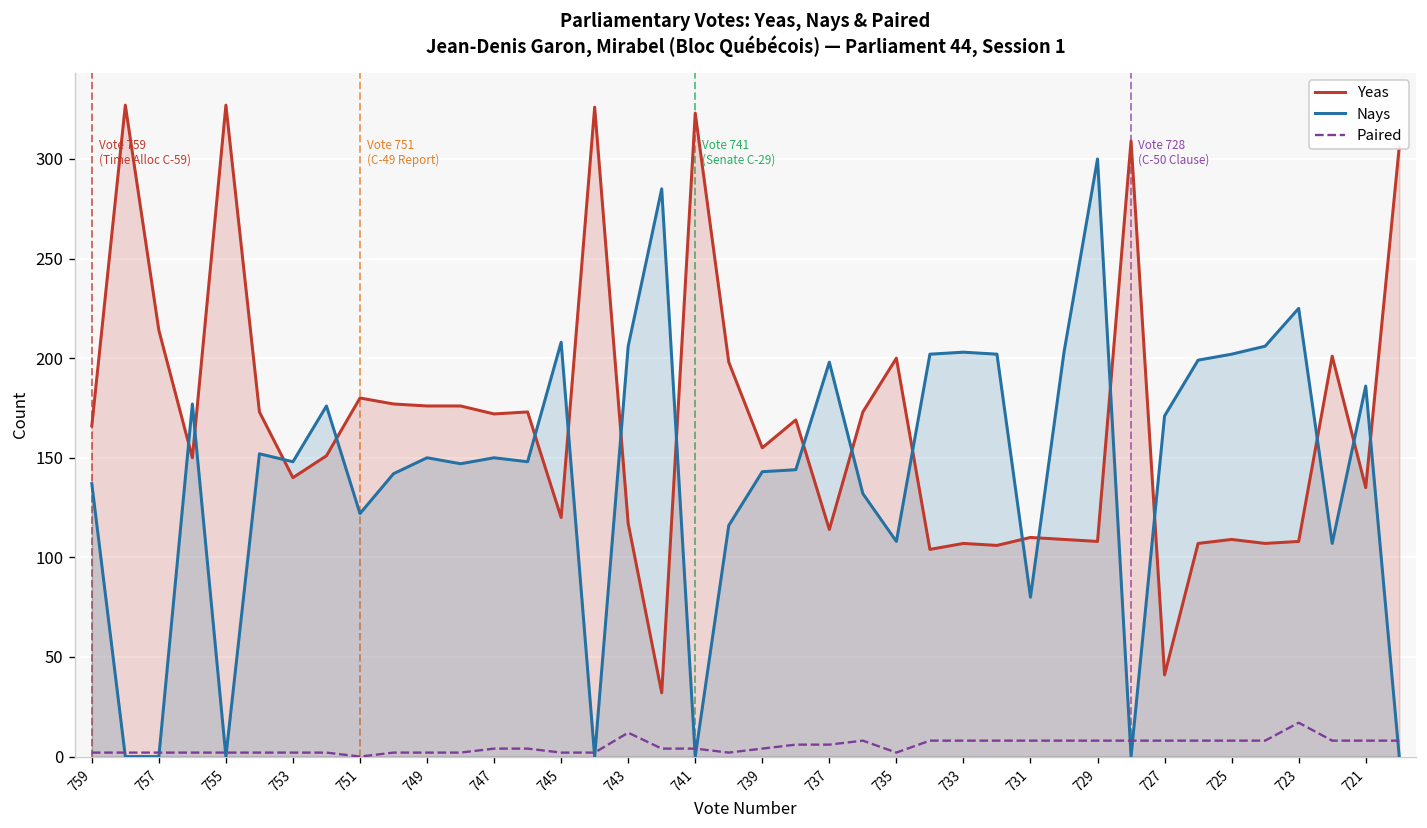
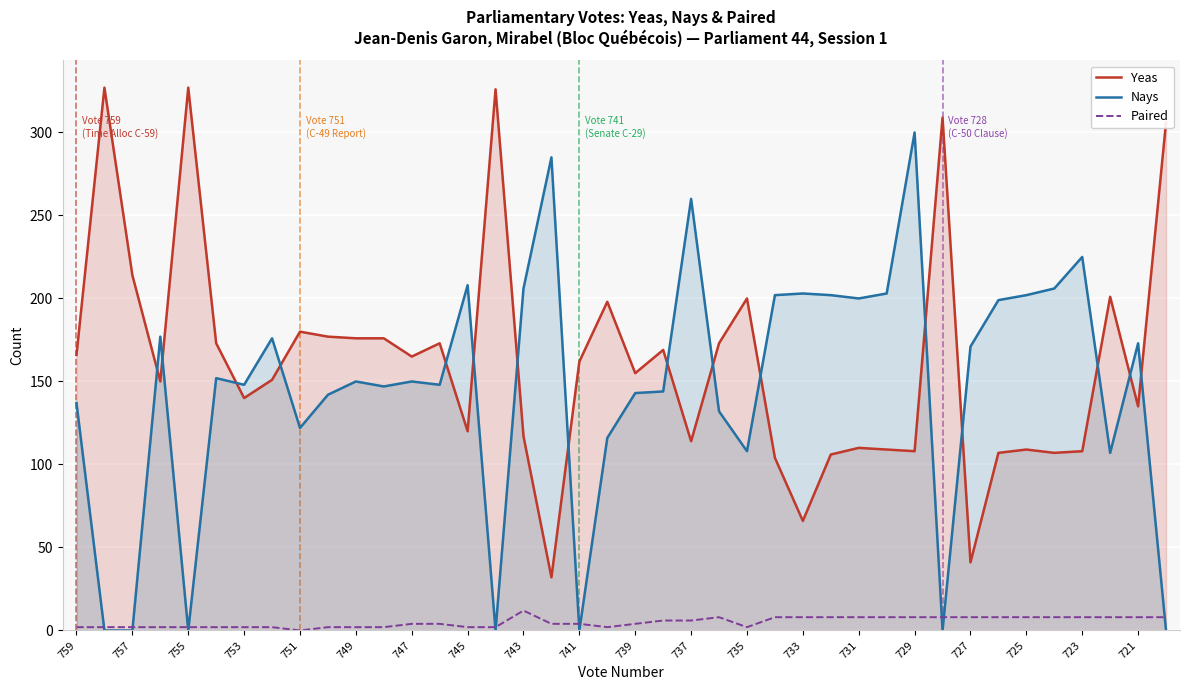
Yeas, 747: 172 -> 165
Yeas, 741: 323 -> 162
Nays, 737: 198 -> 260
Yeas, 733: 107 -> 66
Nays, 731: 80 -> 200
Paired, 723: 17 -> 8
Nays, 721: 186 -> 173
